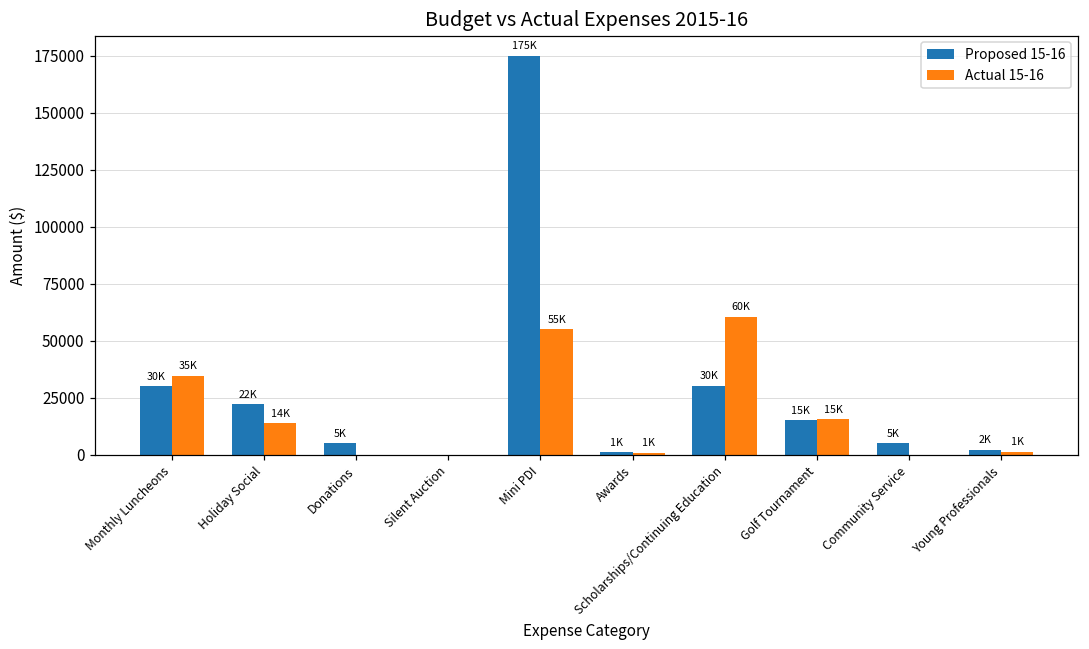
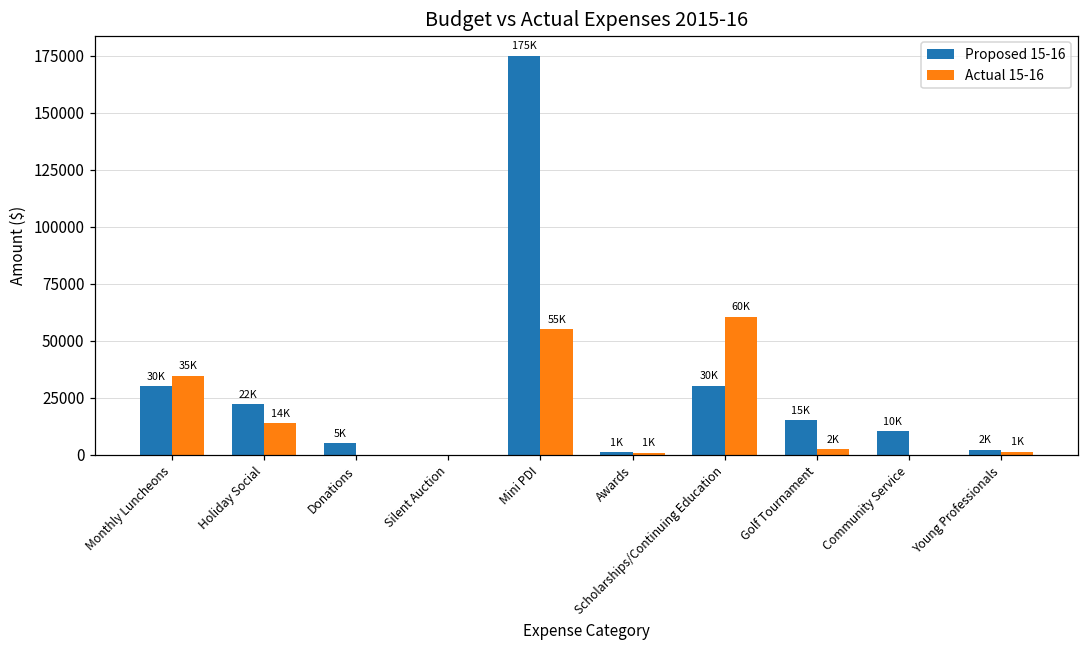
Actual 15-16, Golf Tournament: 15K -> 2K
Proposed 15-16, Community Service: 5K -> 10K
